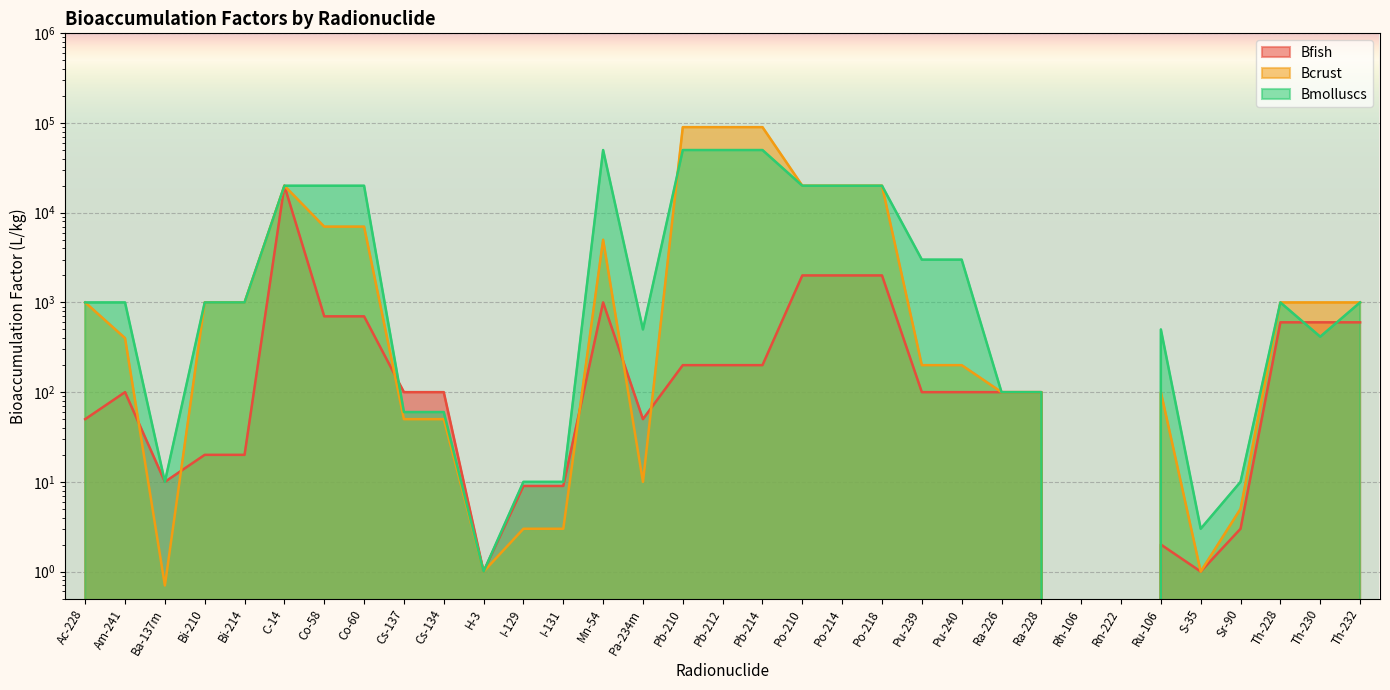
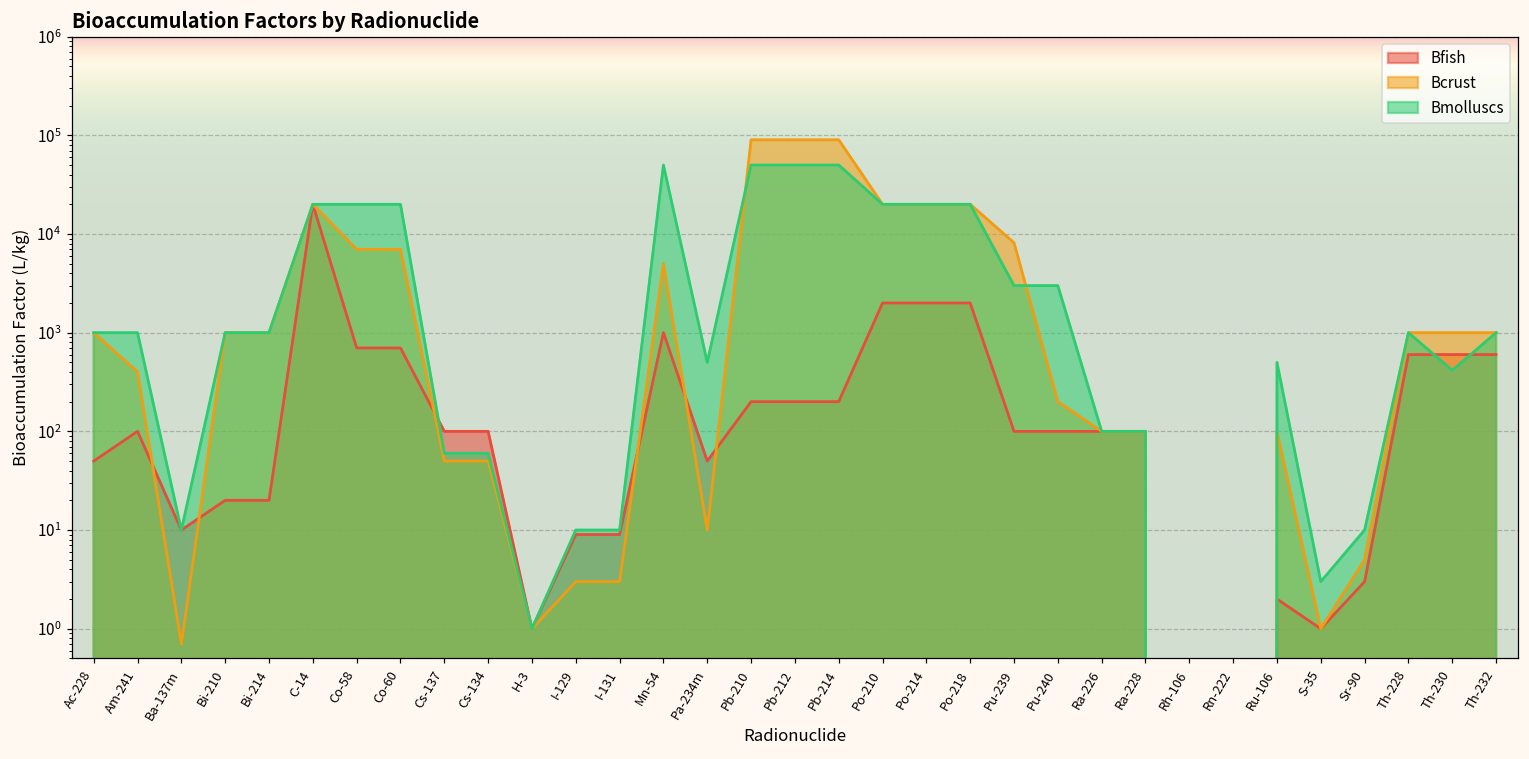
Bcrust, Pu-239: 200 -> 8000
